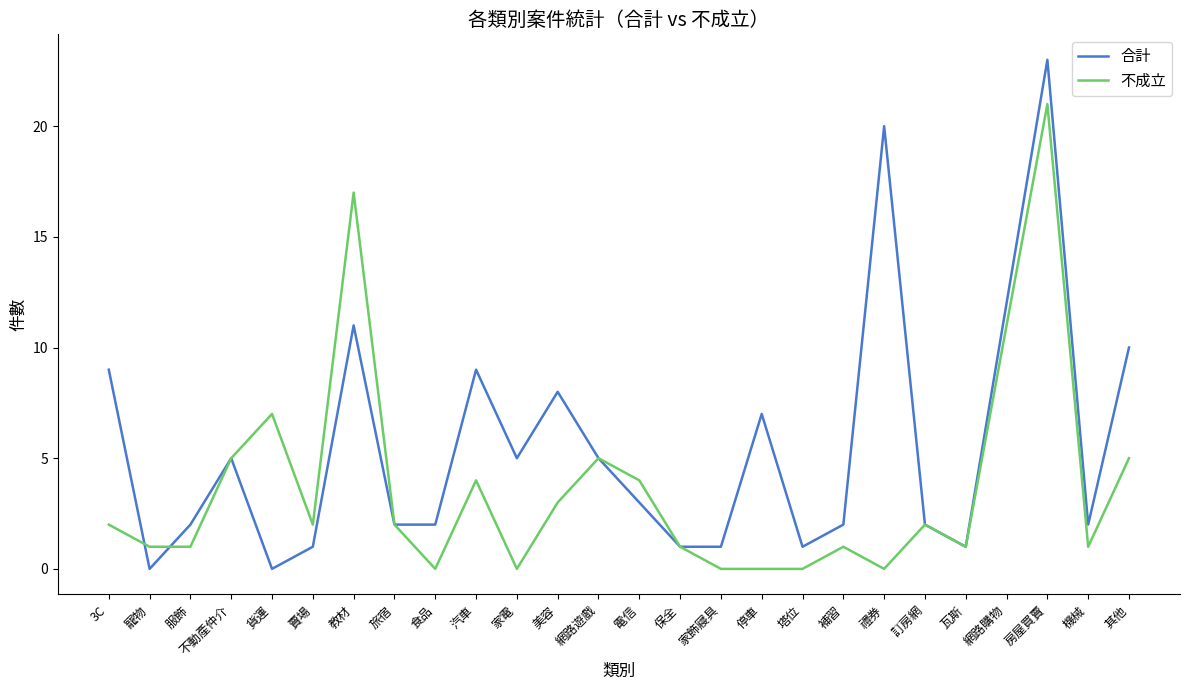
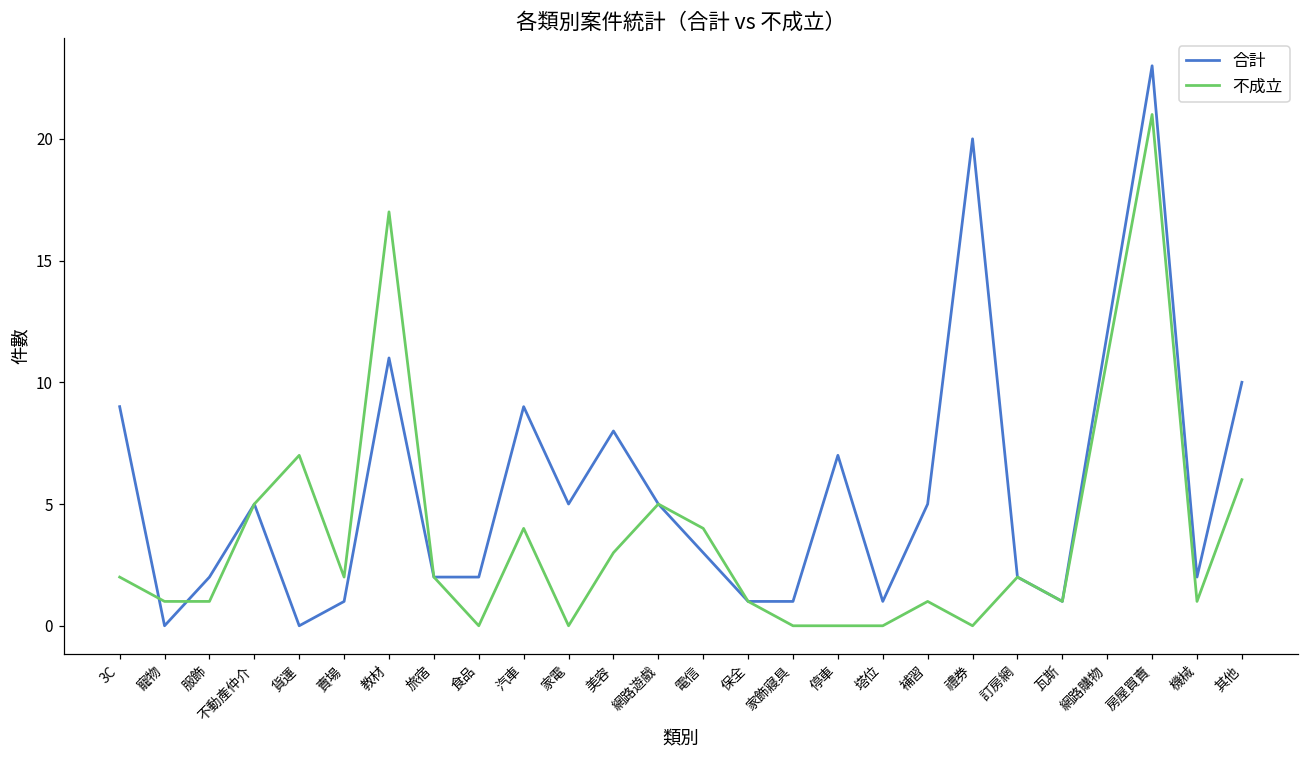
合計, 補習: 2 -> 5
不成立, 其他: 5 -> 6
